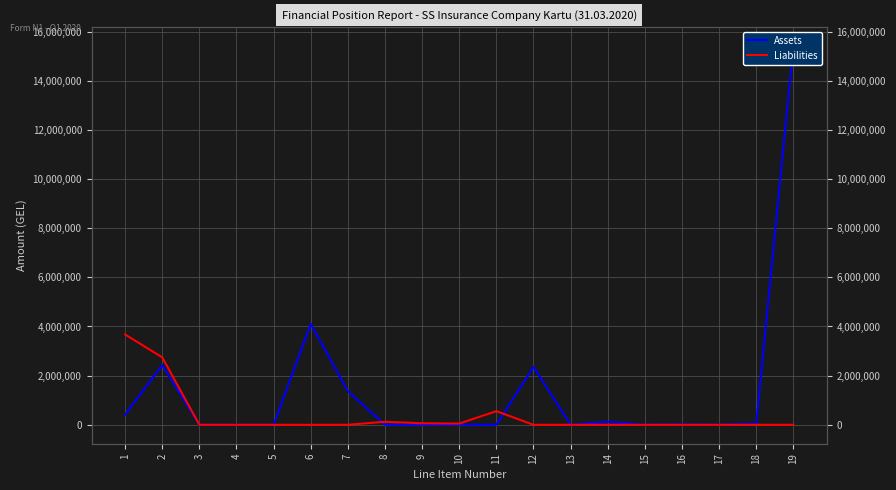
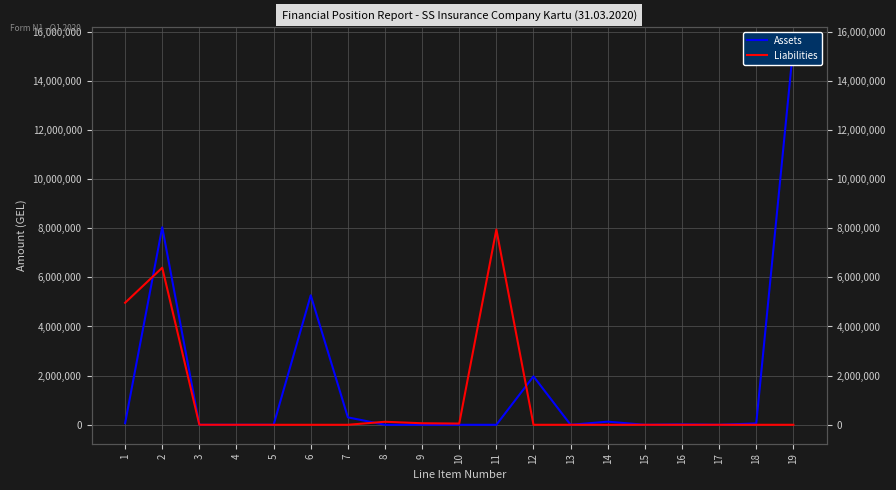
Assets, 1: 400,000 -> 100,000
Liabilities, 1: 3,700,000 -> 5,000,000
Assets, 2: 2,400,000 -> 8,000,000
Liabilities, 2: 2,700,000 -> 6,400,000
Assets, 6: 4,100,000 -> 5,300,000
Assets, 7: 1,400,000 -> 300,000
Liabilities, 11: 600,000 -> 7,900,000
Assets, 12: 2,400,000 -> 2,000,000
